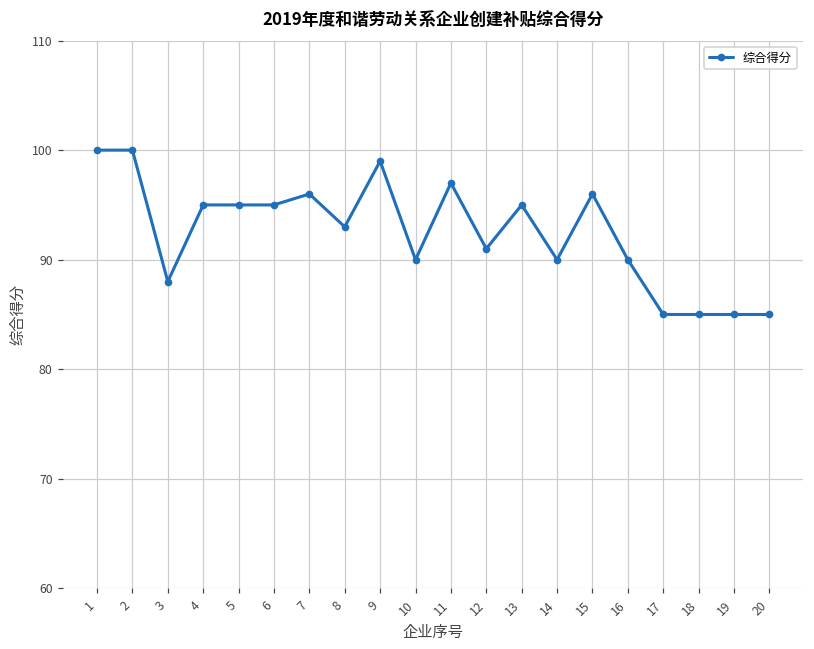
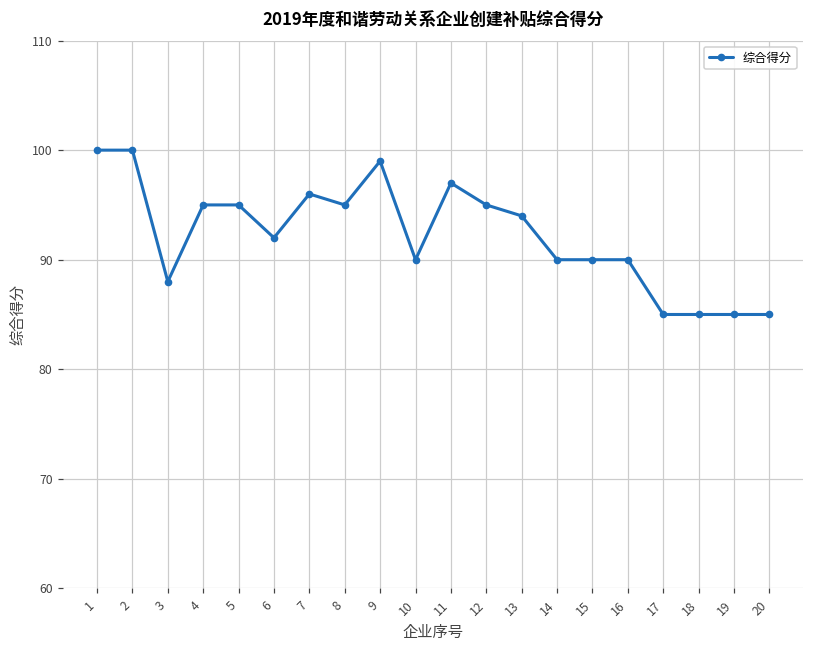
6: 95 -> 92
8: 93 -> 95
12: 91 -> 95
13: 95 -> 94
15: 96 -> 90
